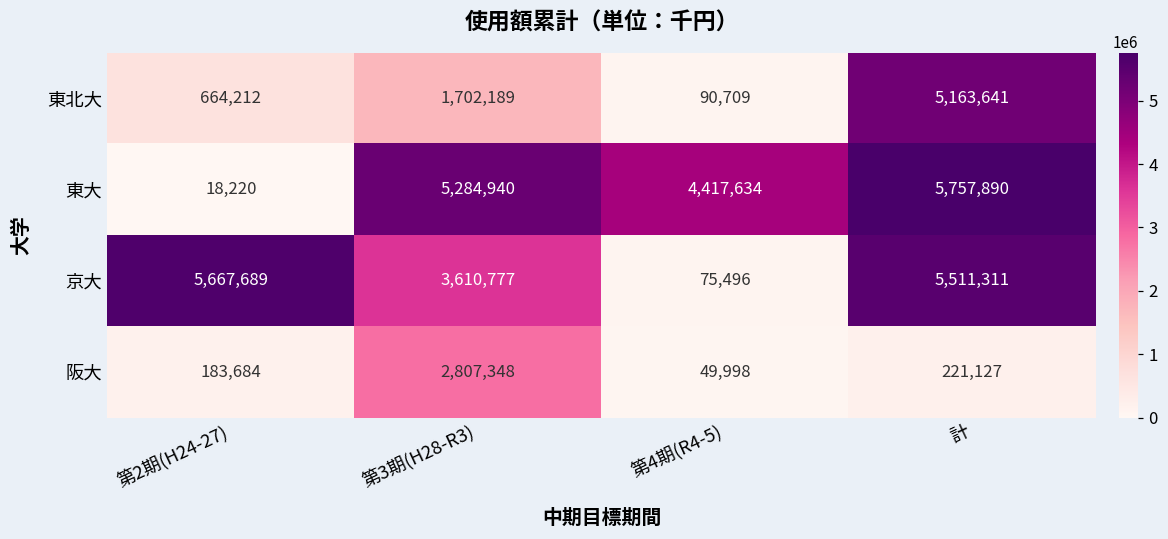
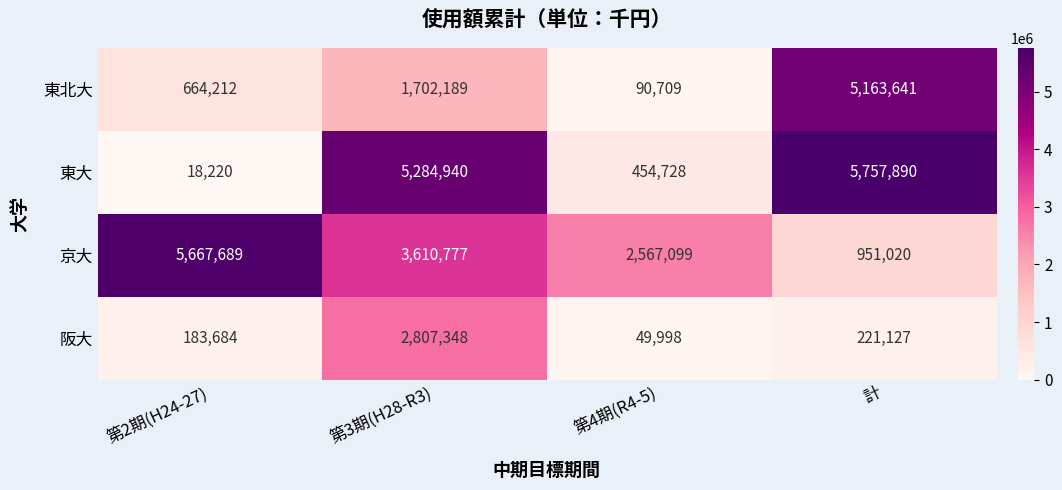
東大, 第4期(R4-5): 4,417,634 -> 454,728
京大, 第4期(R4-5): 75,496 -> 2,567,099
京大, 計: 5,511,311 -> 951,020
